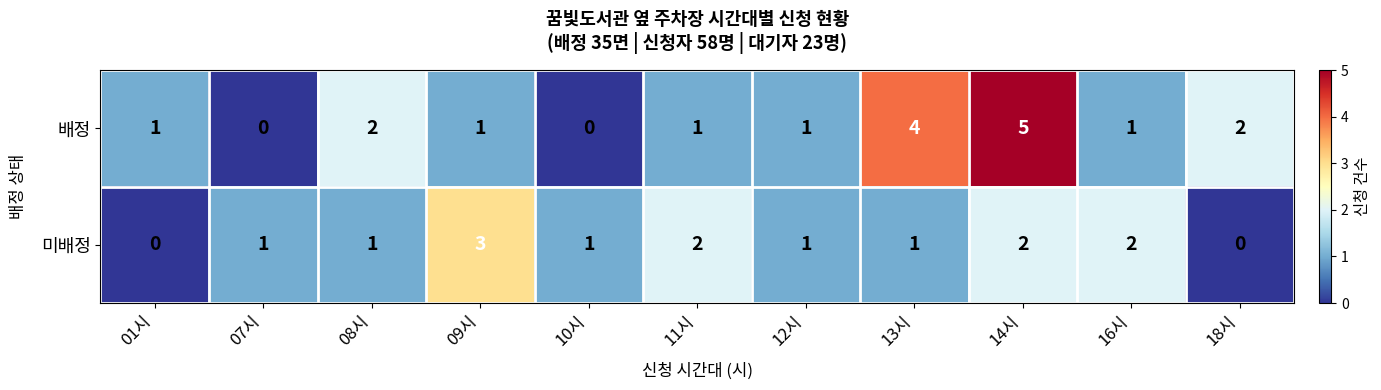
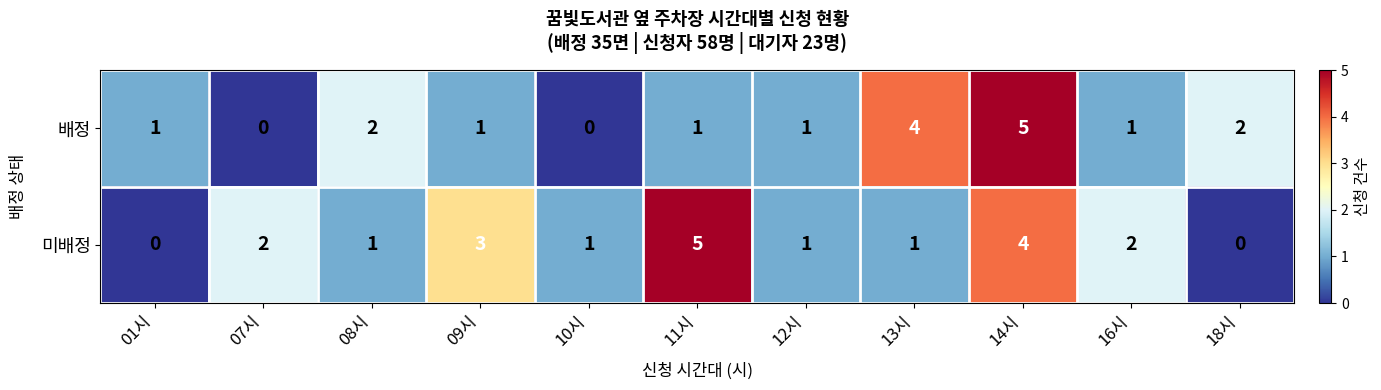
미배정, 07시: 1 -> 2
미배정, 11시: 2 -> 5
미배정, 14시: 2 -> 4
